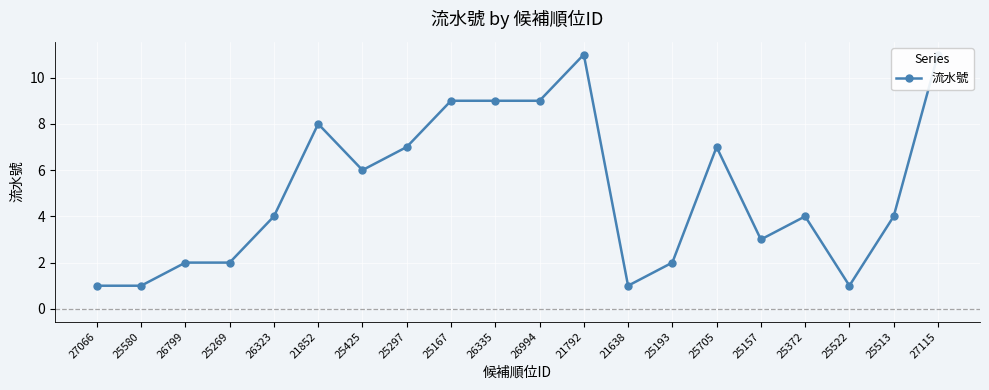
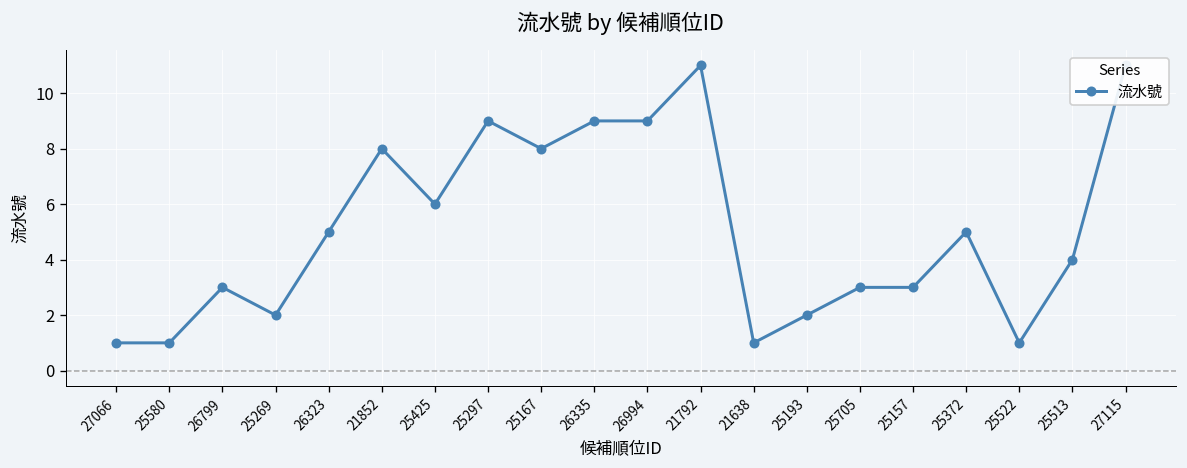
26799: 2 -> 3
26323: 4 -> 5
25297: 7 -> 9
25167: 9 -> 8
25705: 7 -> 3
25372: 4 -> 5
